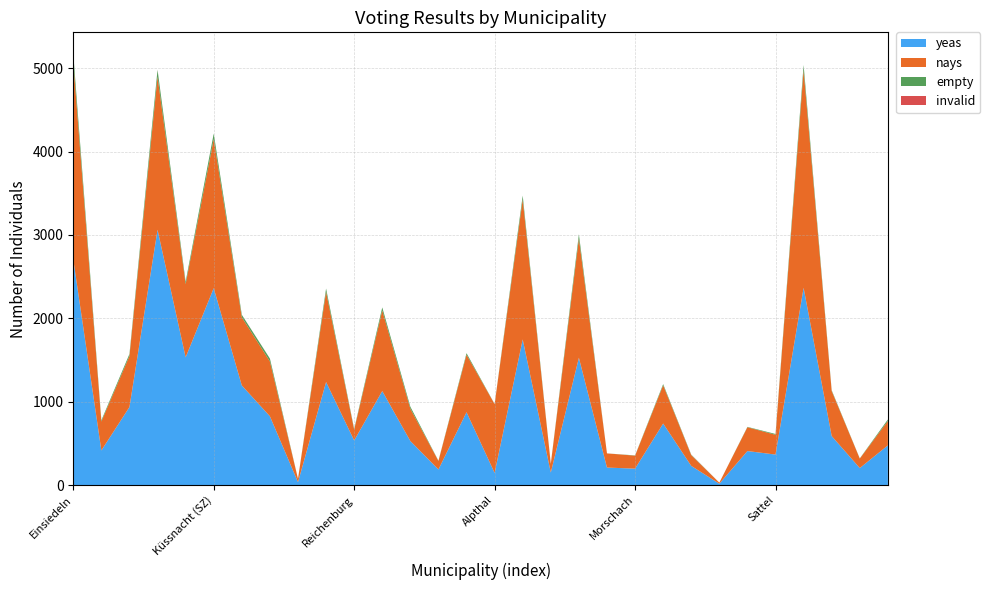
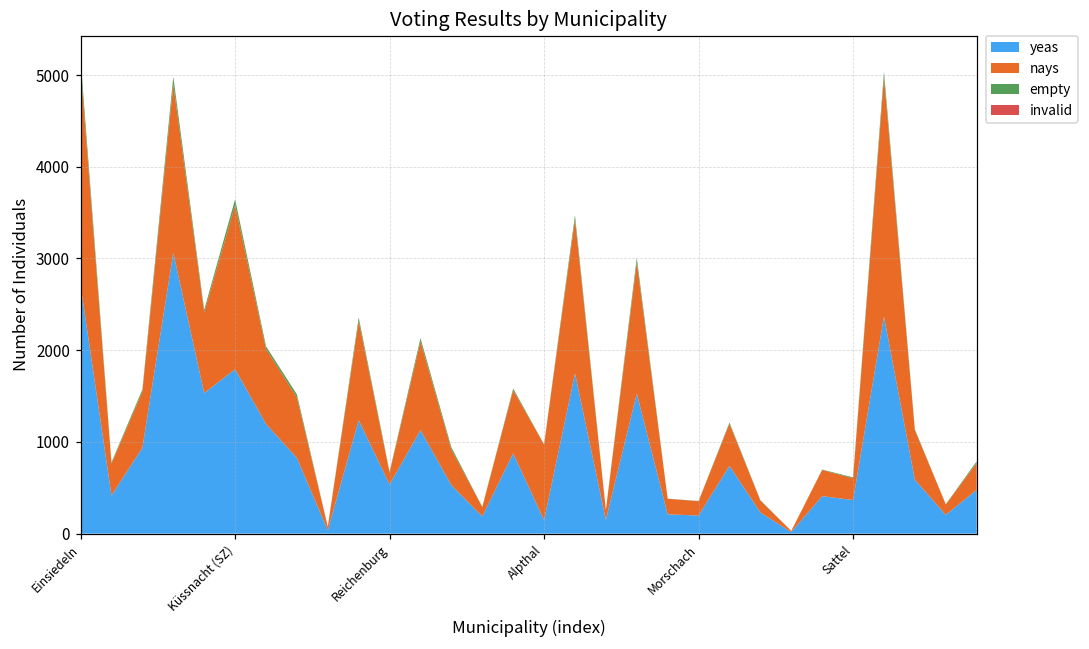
yeas, Küssnacht (SZ): 2400 -> 1800
